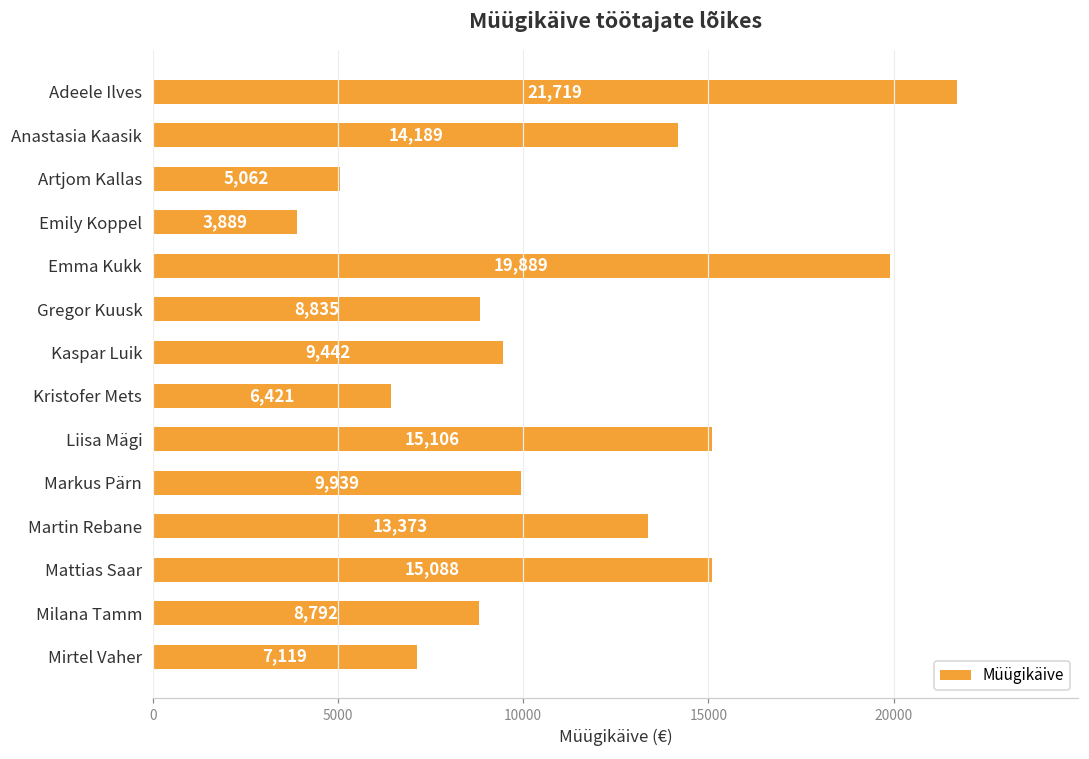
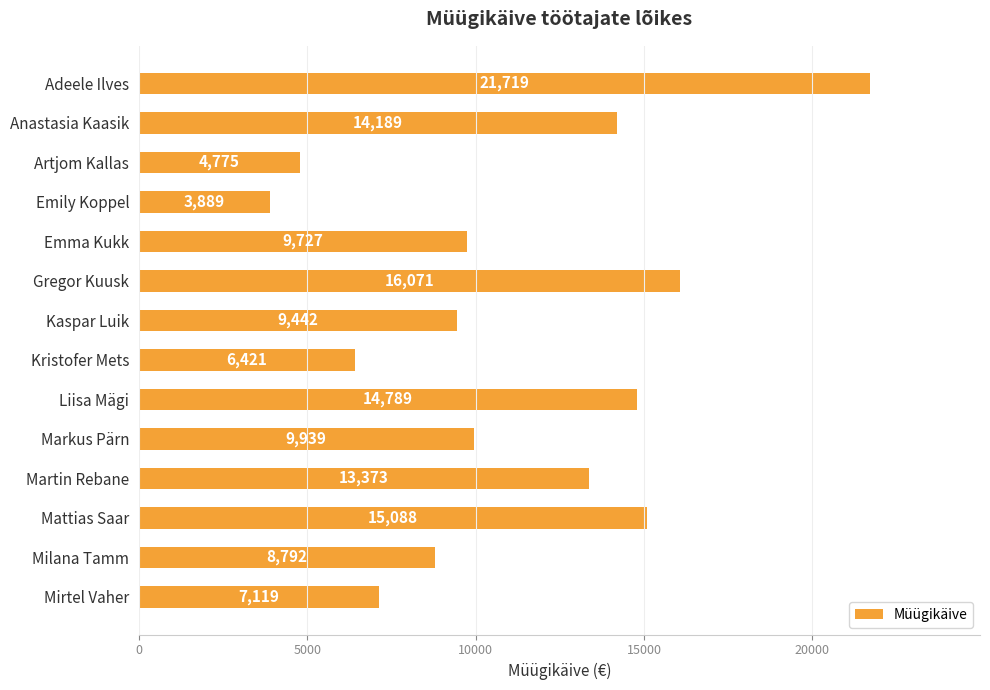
Artjom Kallas: 5,062 -> 4,775
Emma Kukk: 19,889 -> 9,727
Gregor Kuusk: 8,835 -> 16,071
Liisa Mägi: 15,106 -> 14,789
